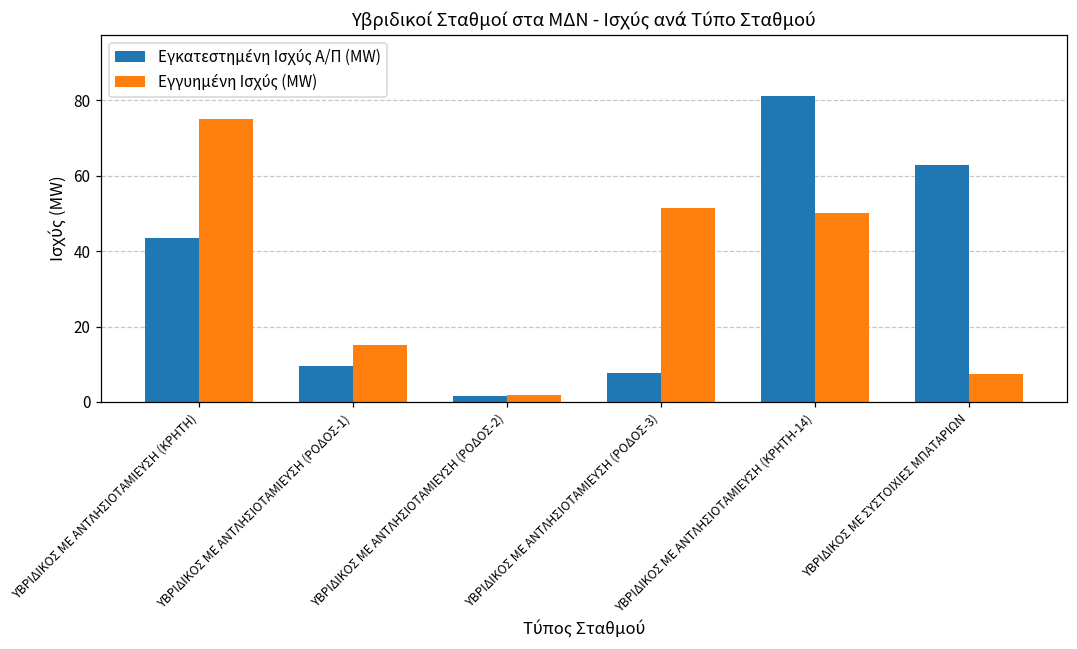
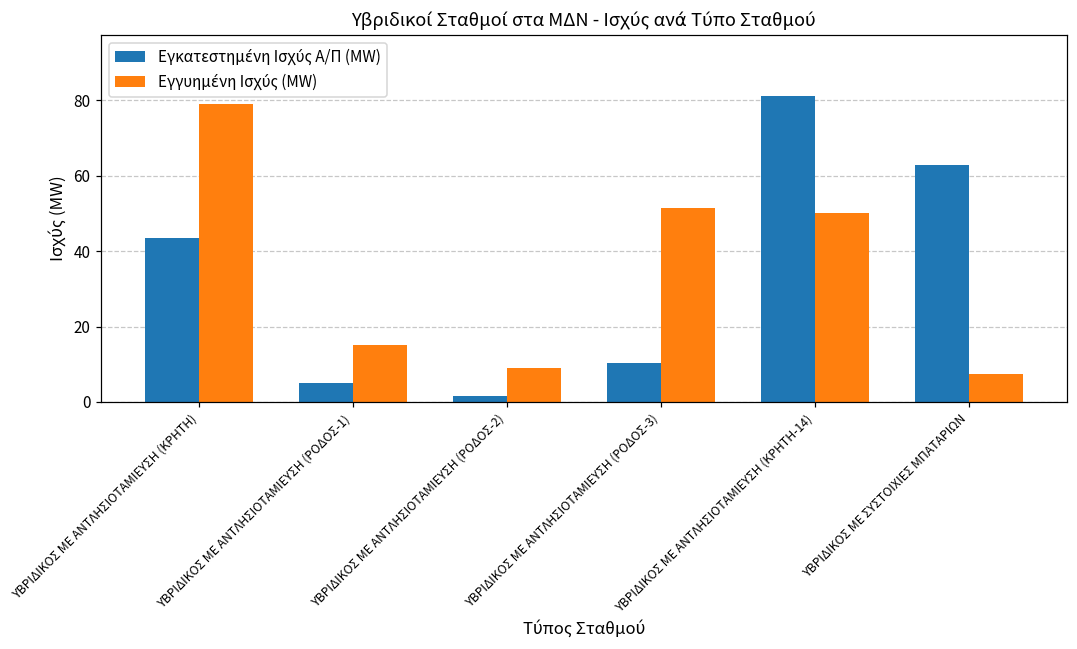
Εγγυημένη Ισχύς (MW), ΥΒΡΙΔΙΚΟΣ ΜΕ ΑΝΤΛΗΣΙΟΤΑΜΙΕΥΣΗ (ΚΡΗΤΗ): 75 -> 79
Εγκατεστημένη Ισχύς Α/Π (MW), ΥΒΡΙΔΙΚΟΣ ΜΕ ΑΝΤΛΗΣΙΟΤΑΜΙΕΥΣΗ (ΡΟΔΟΣ-1): 10 -> 5
Εγγυημένη Ισχύς (MW), ΥΒΡΙΔΙΚΟΣ ΜΕ ΑΝΤΛΗΣΙΟΤΑΜΙΕΥΣΗ (ΡΟΔΟΣ-2): 2 -> 9
Εγκατεστημένη Ισχύς Α/Π (MW), ΥΒΡΙΔΙΚΟΣ ΜΕ ΑΝΤΛΗΣΙΟΤΑΜΙΕΥΣΗ (ΡΟΔΟΣ-3): 8 -> 10
